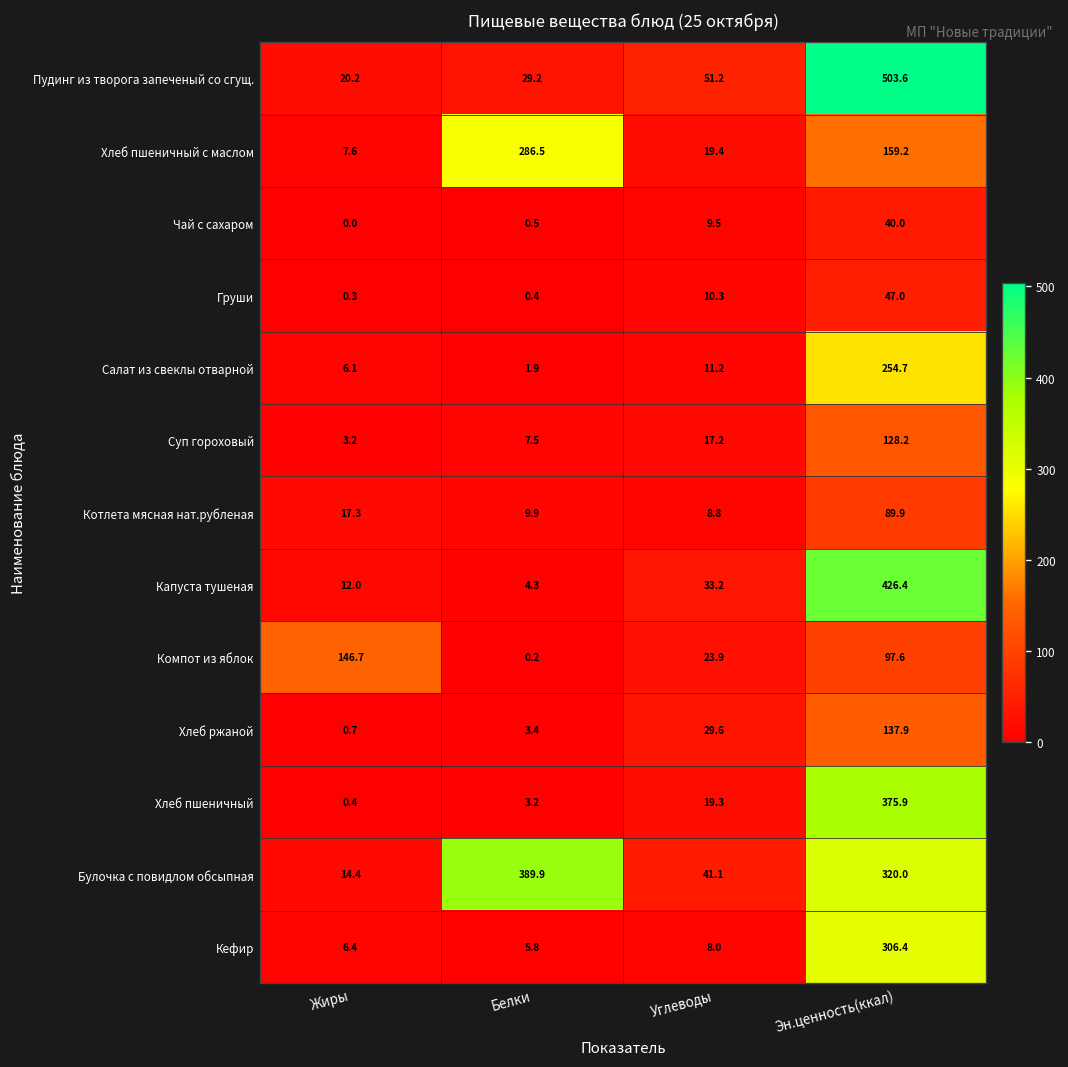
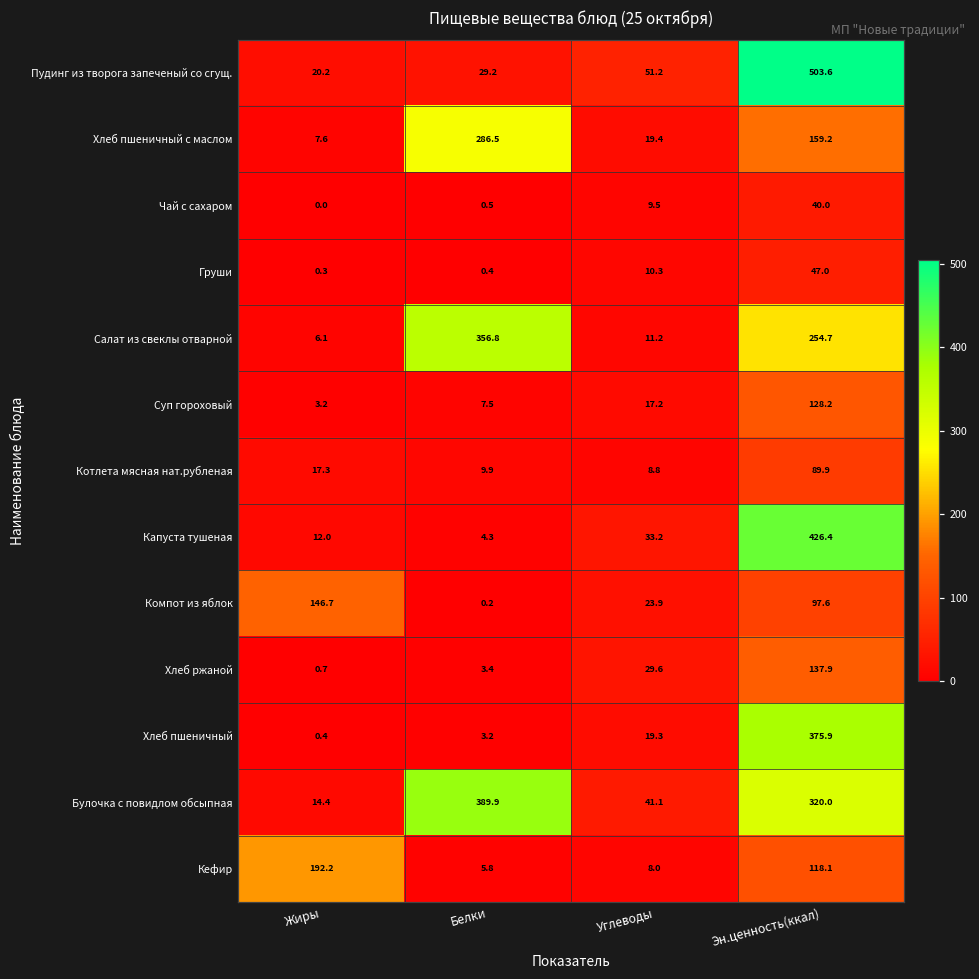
Салат из свеклы отварной, Белки: 1.9 -> 356.8
Кефир, Жиры: 6.4 -> 192.2
Кефир, Эн.ценность(ккал): 306.4 -> 118.1
